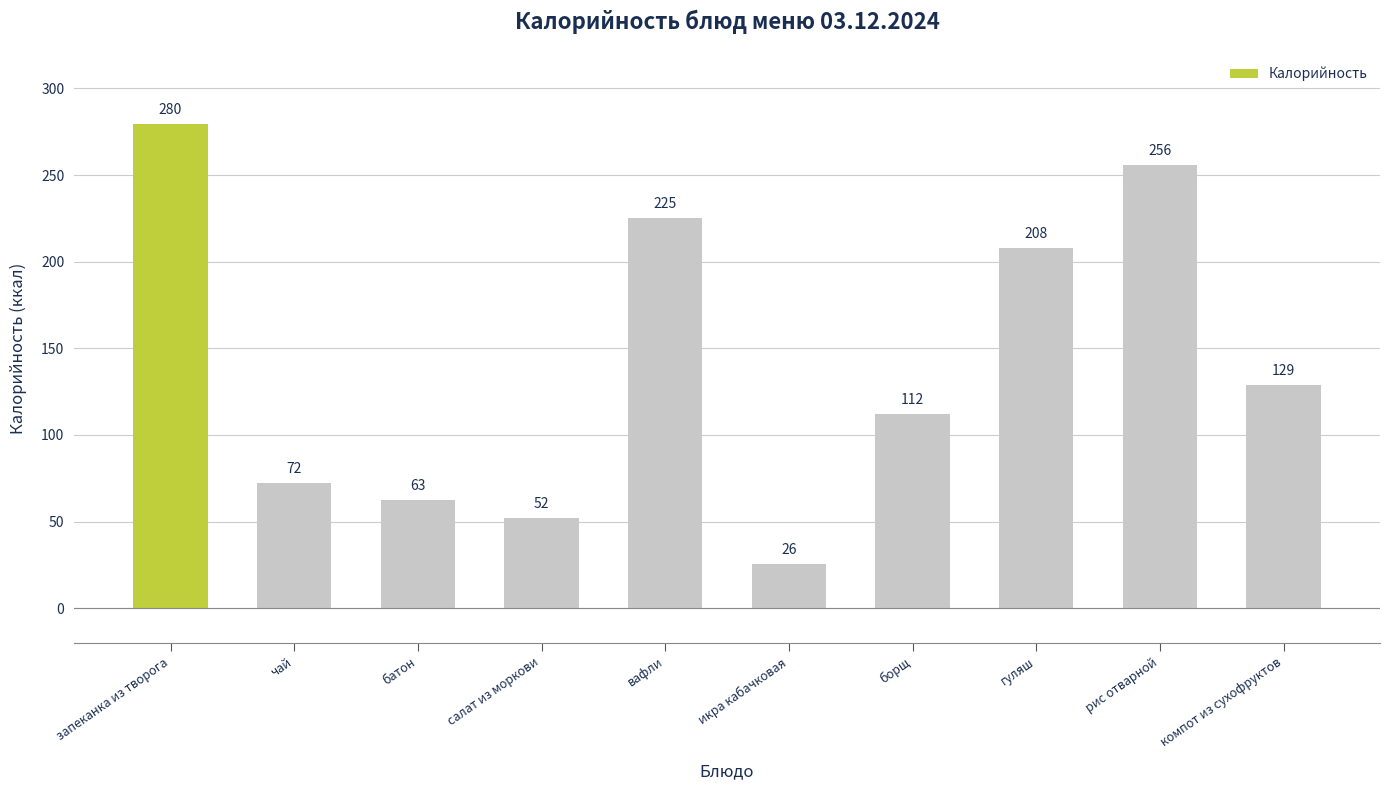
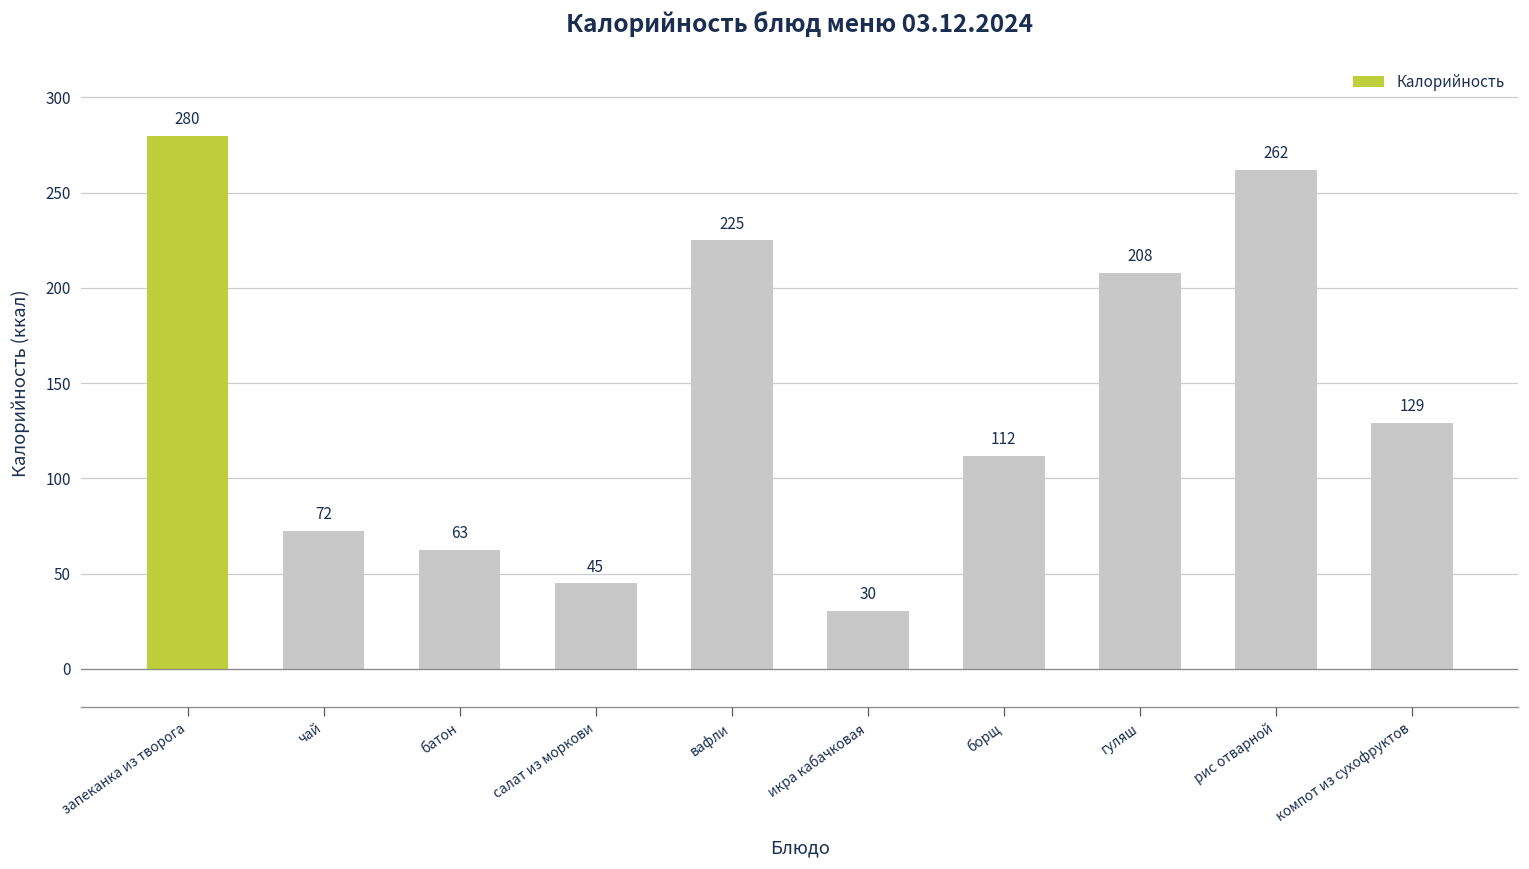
салат из моркови: 52 -> 45
икра кабачковая: 26 -> 30
рис отварной: 256 -> 262
